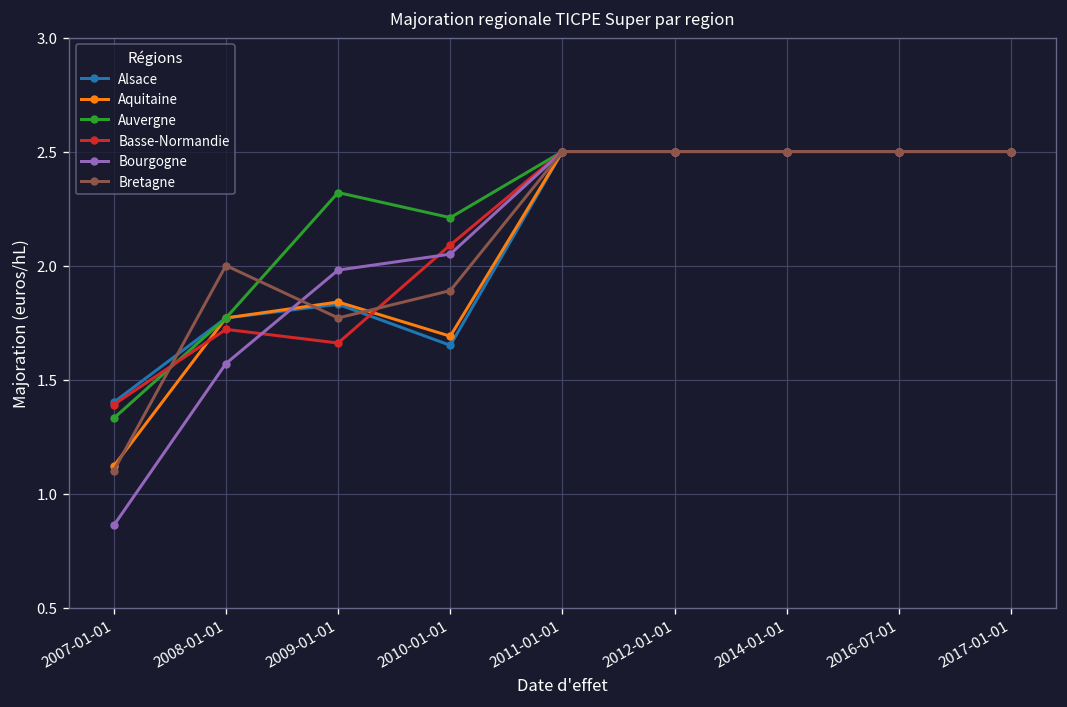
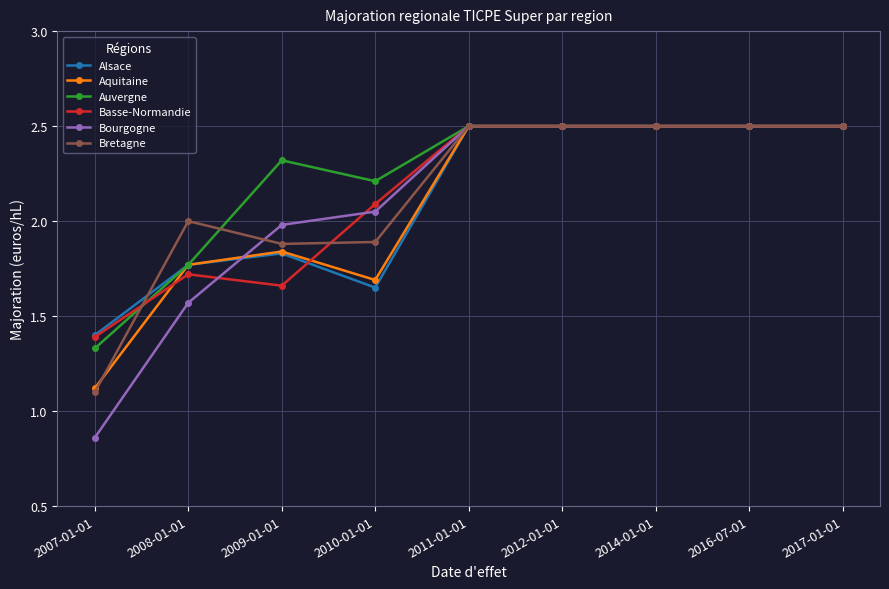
Bretagne, 2009-01-01: 1.77 -> 1.88
